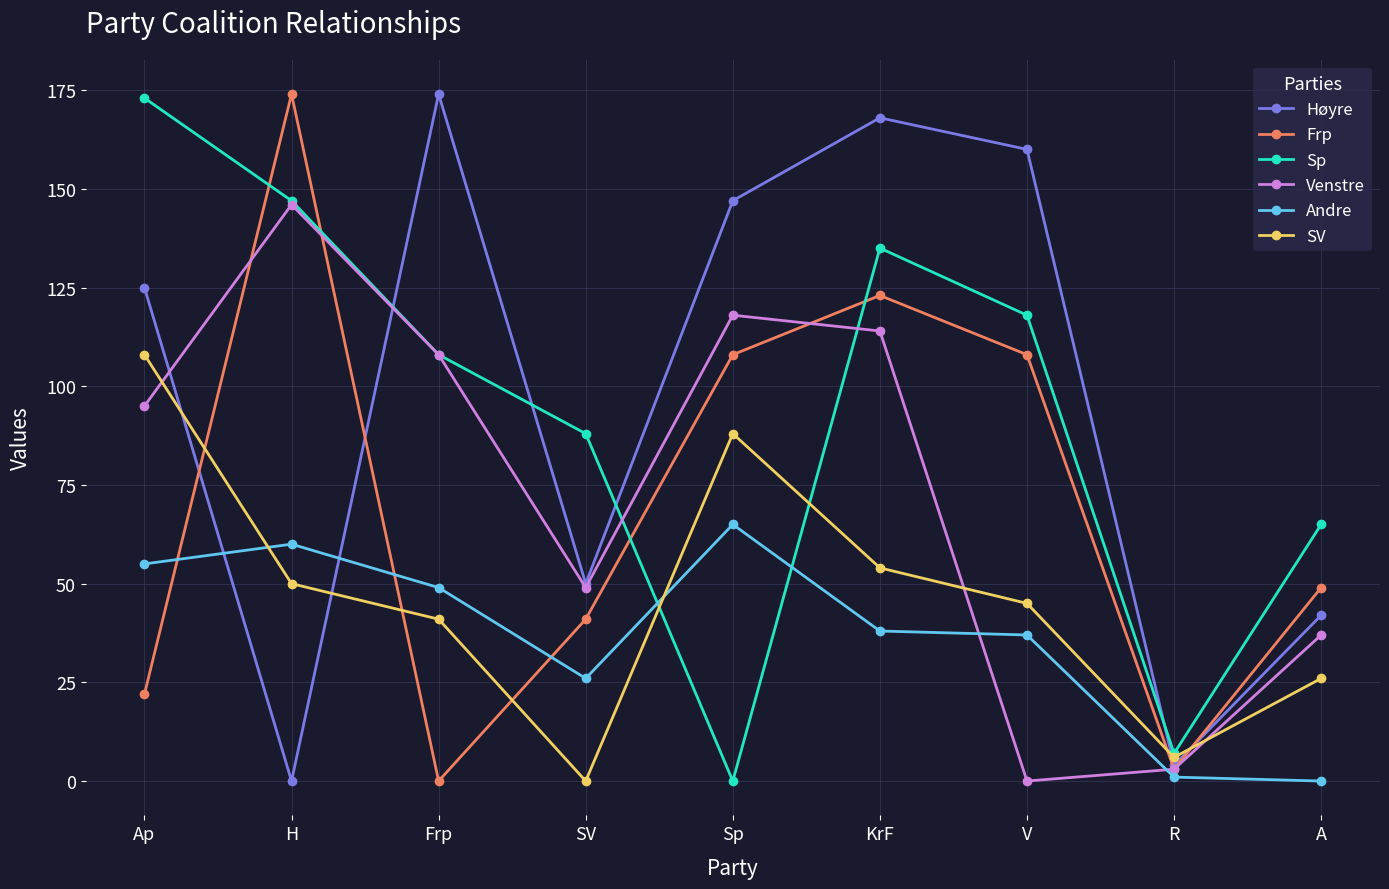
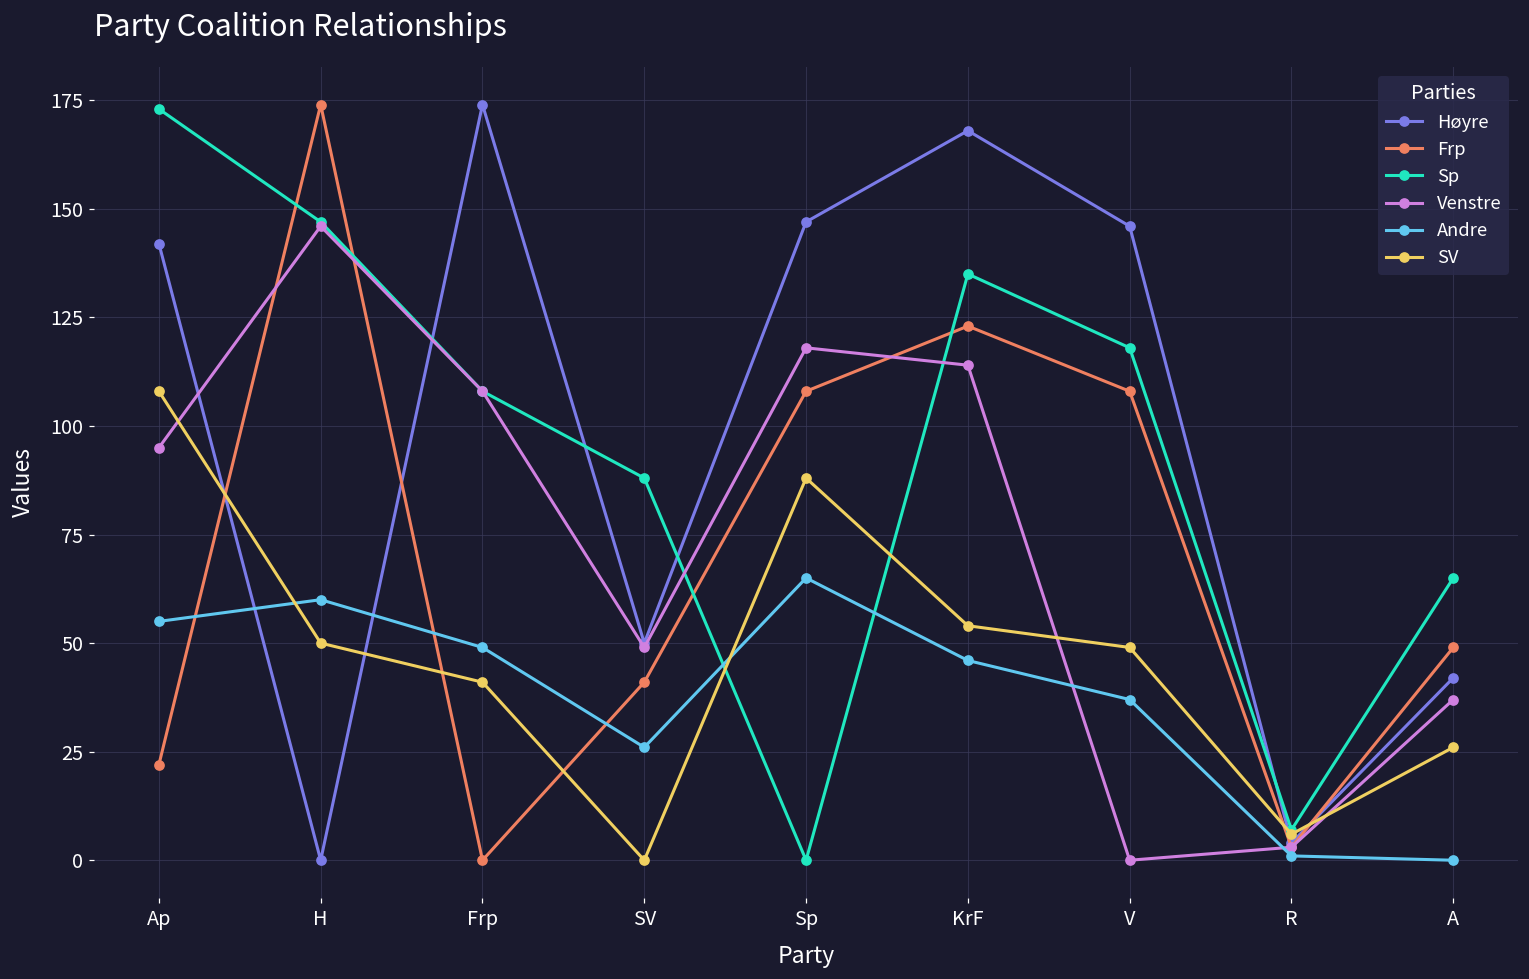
Høyre, Ap: 125 -> 142
Andre, KrF: 38 -> 46
Høyre, V: 160 -> 146
SV, V: 45 -> 49
